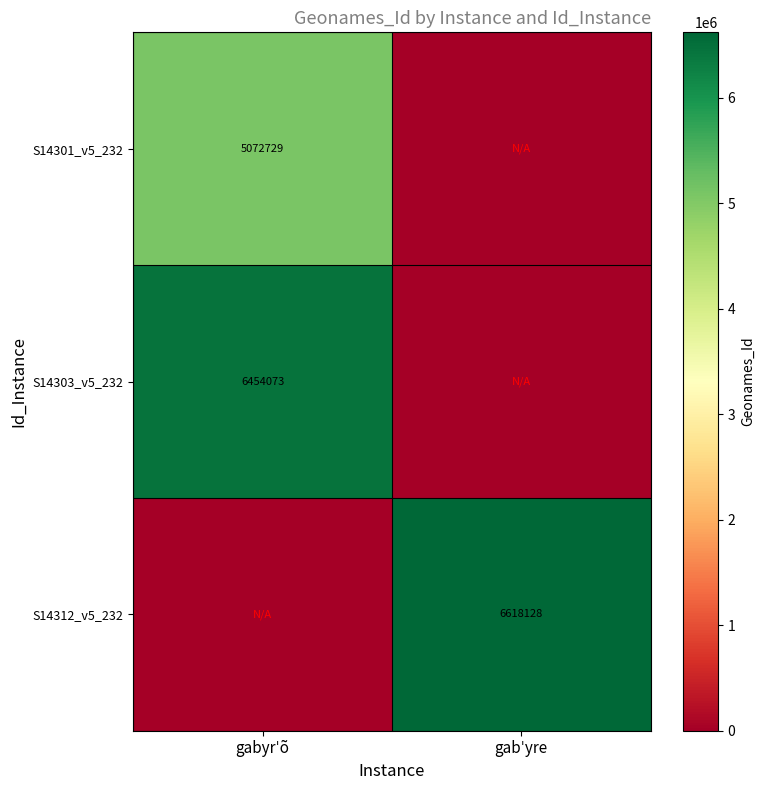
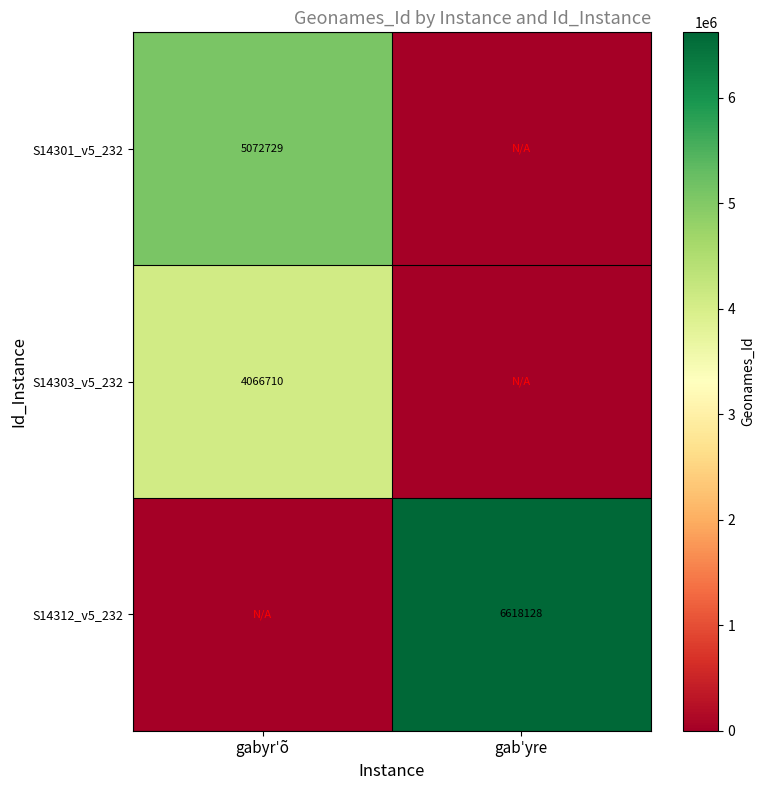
S14303_v5_232, gabyrˈõ: 6454073 -> 4066710
